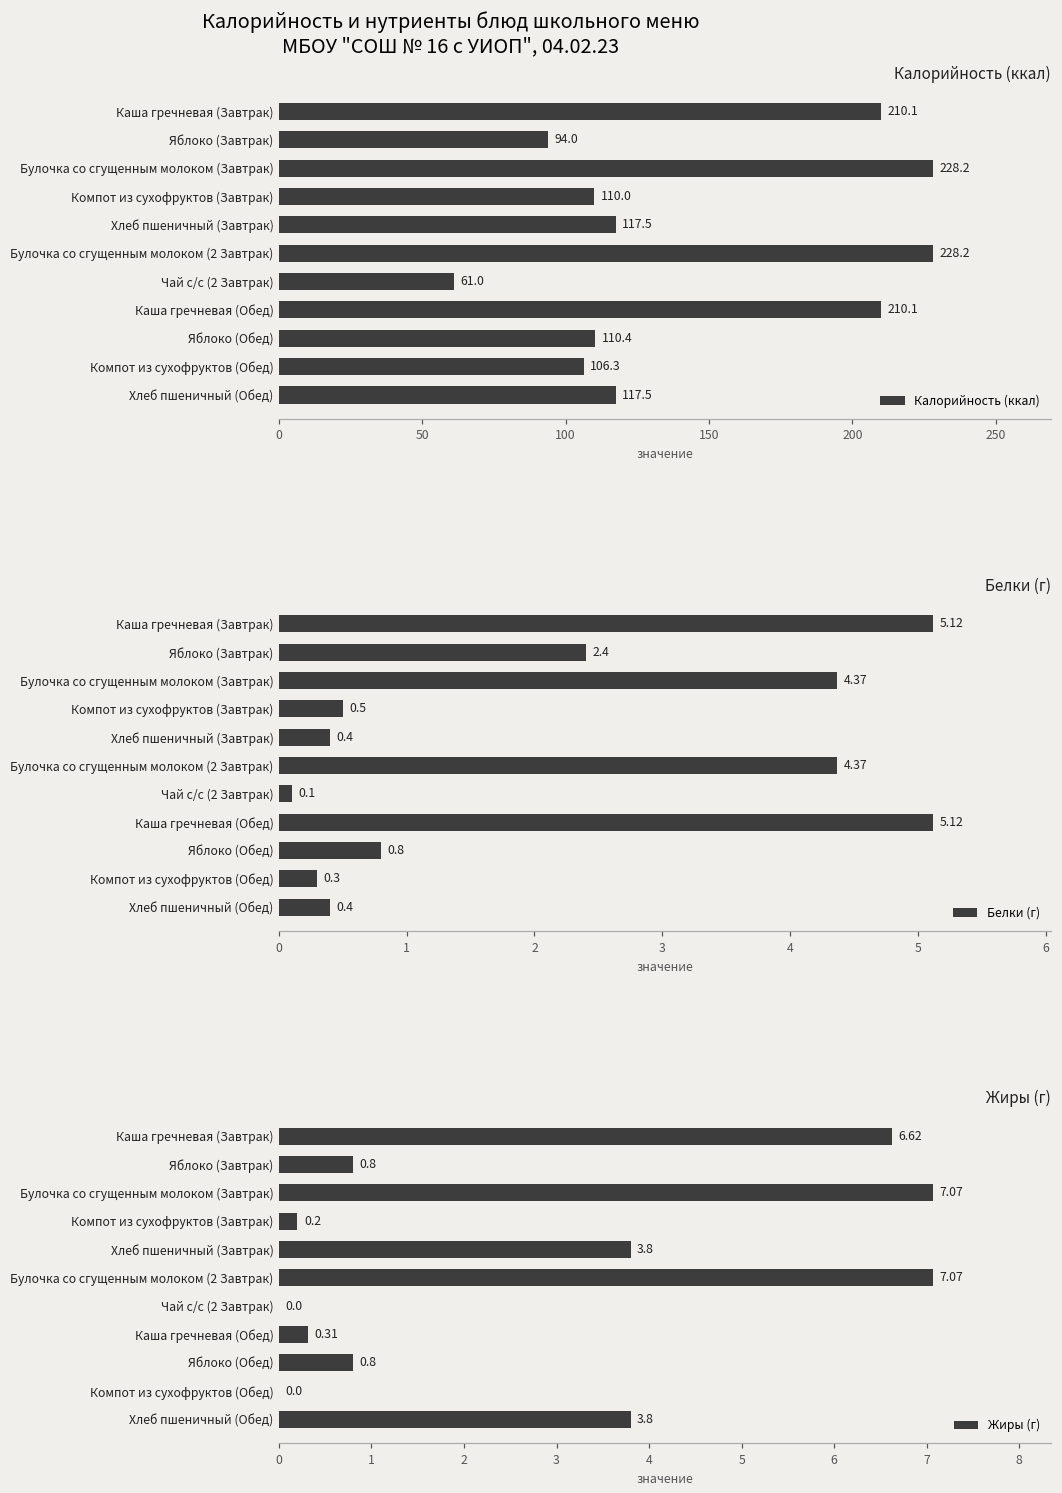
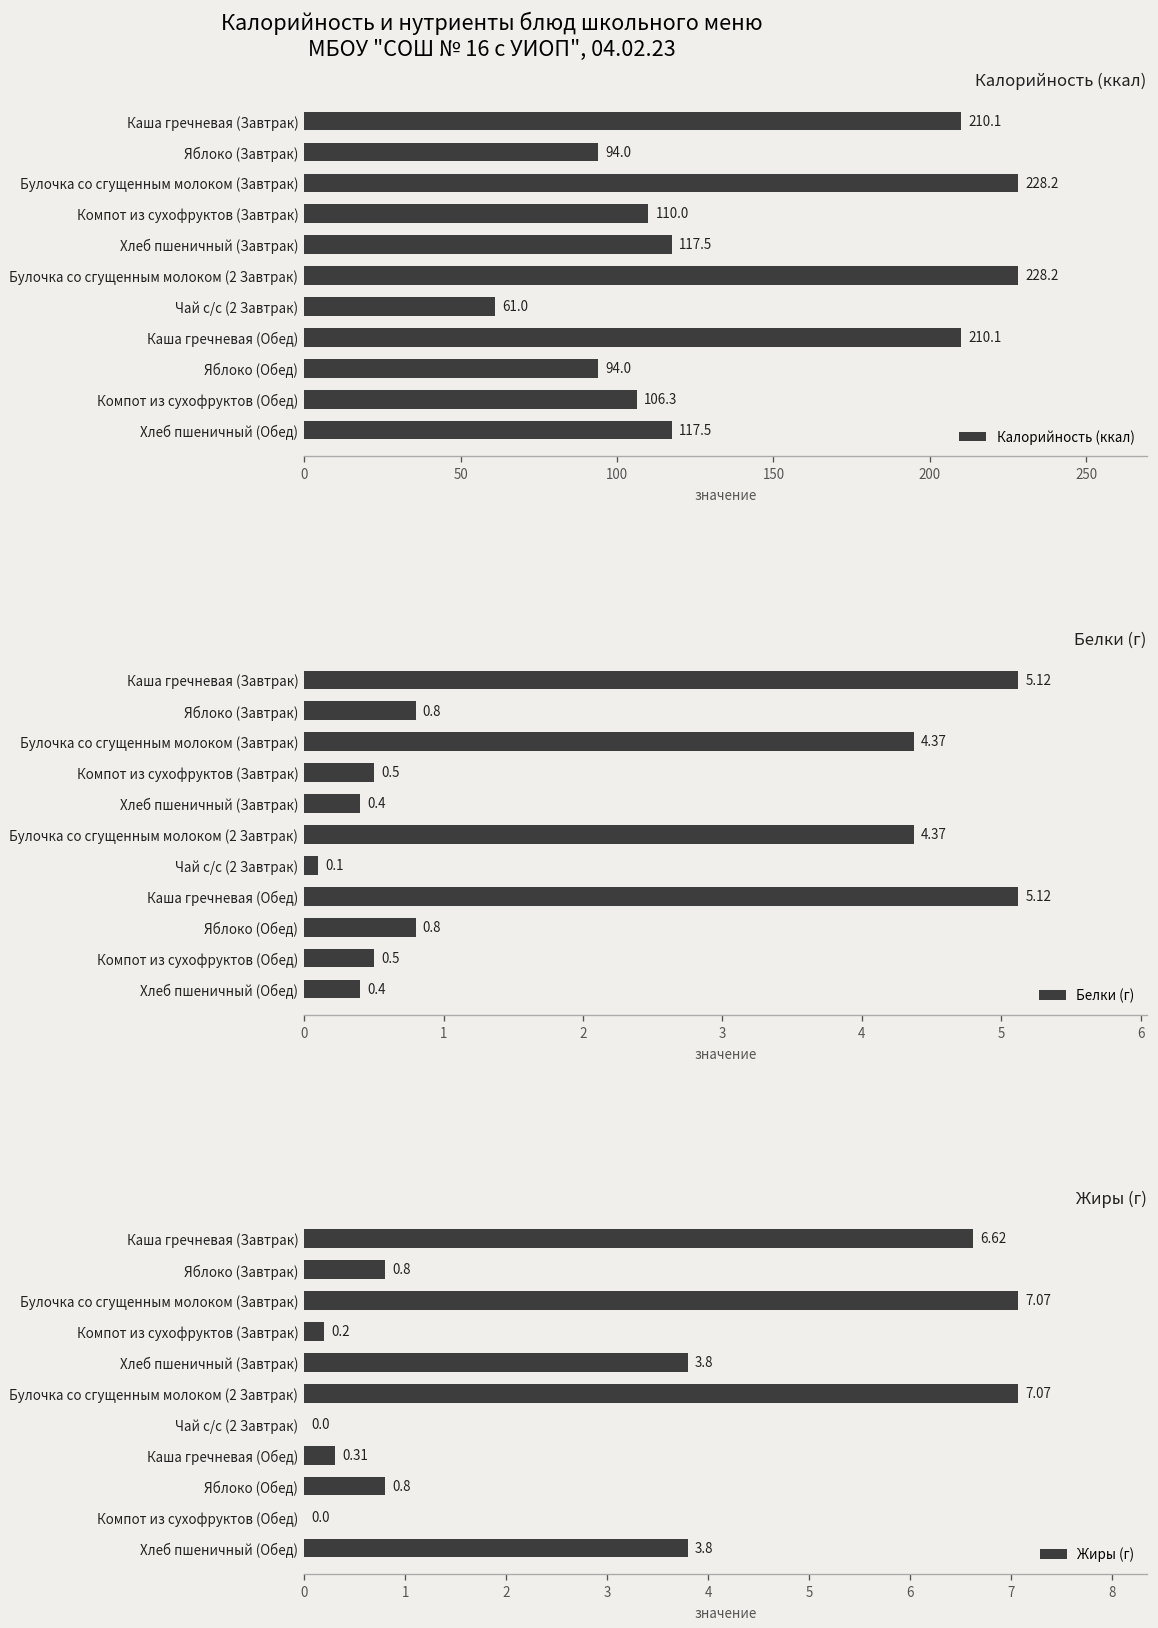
Калорийность (ккал), Яблоко (Обед): 110.4 -> 94.0
Белки (г), Яблоко (Завтрак): 2.4 -> 0.8
Белки (г), Компот из сухофруктов (Обед): 0.3 -> 0.5
